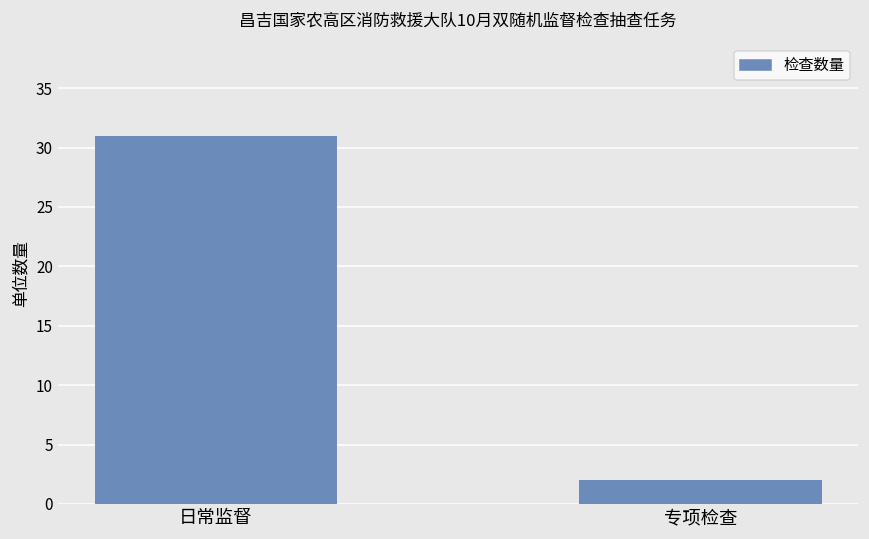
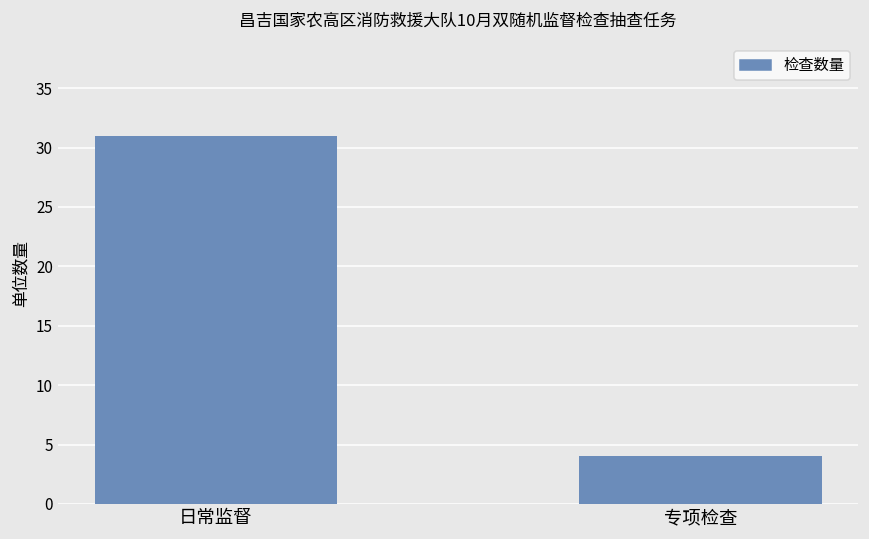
专项检查: 2 -> 4
